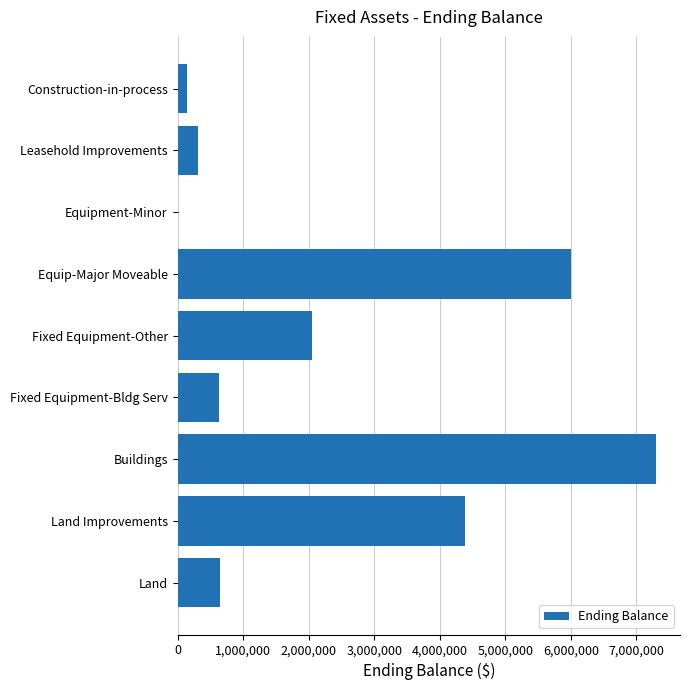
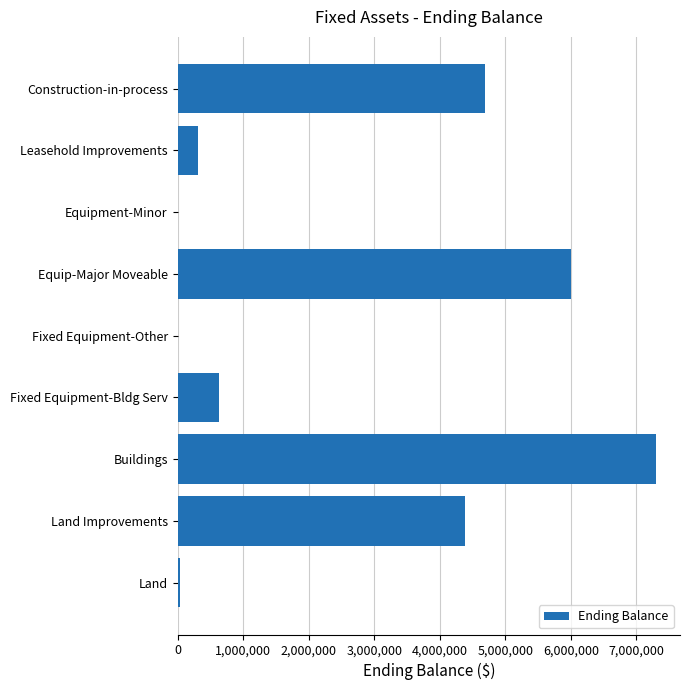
Construction-in-process: 100,000 -> 4,700,000
Fixed Equipment-Other: 2,000,000 -> 0
Land: 600,000 -> 0
